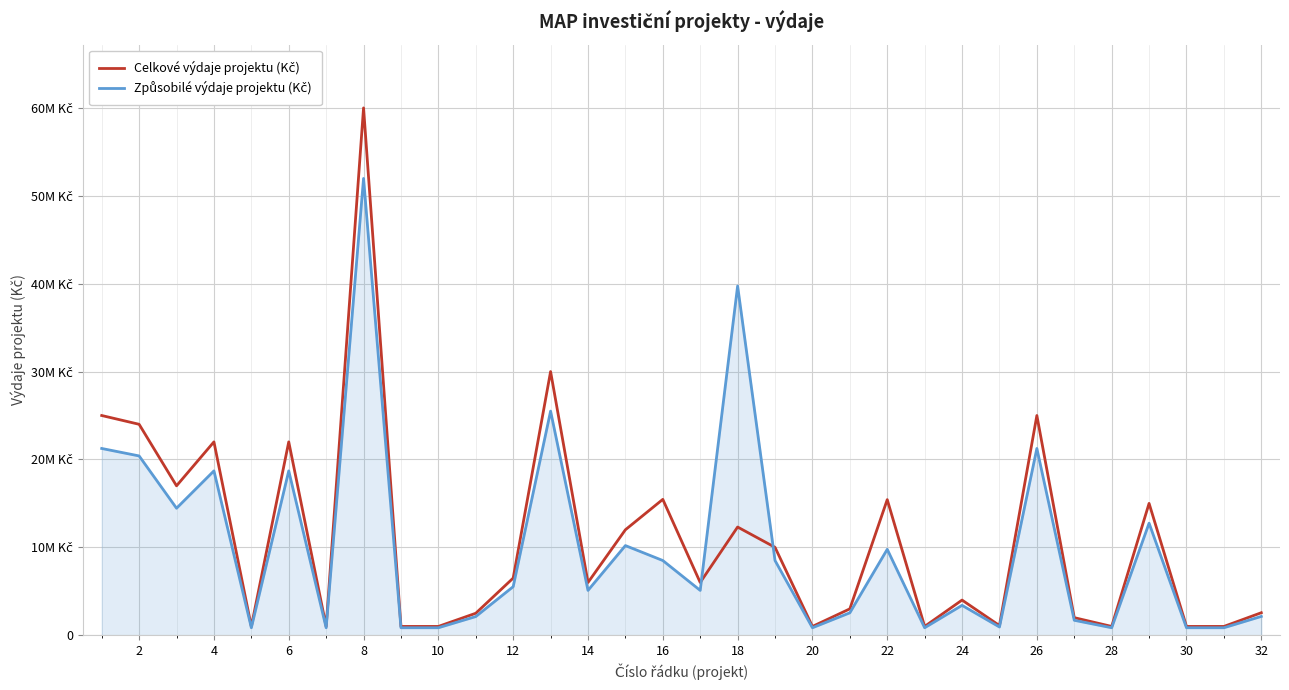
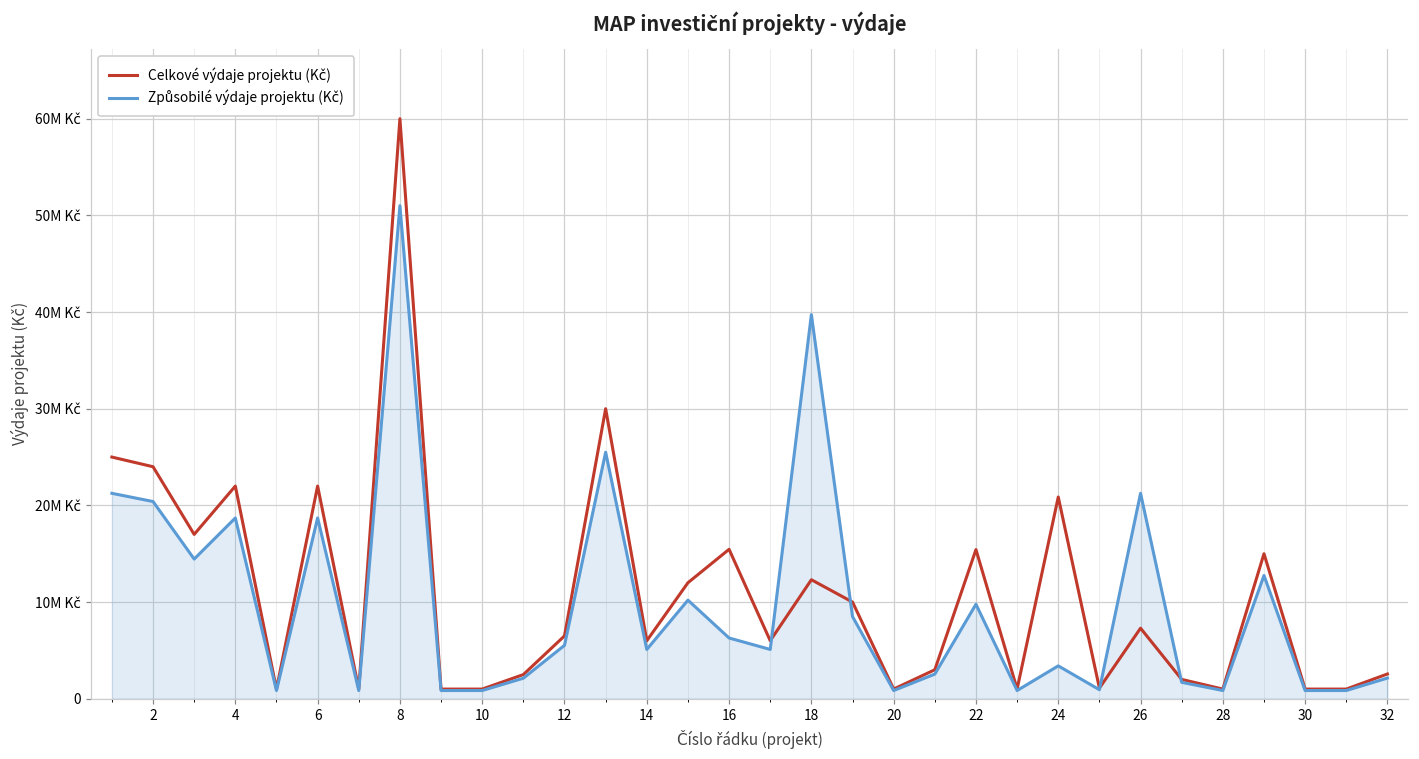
Způsobilé výdaje projektu (Kč), 8: 52M Kč -> 51M Kč
Způsobilé výdaje projektu (Kč), 16: 9M Kč -> 6M Kč
Celkové výdaje projektu (Kč), 24: 4M Kč -> 21M Kč
Celkové výdaje projektu (Kč), 26: 25M Kč -> 7M Kč
